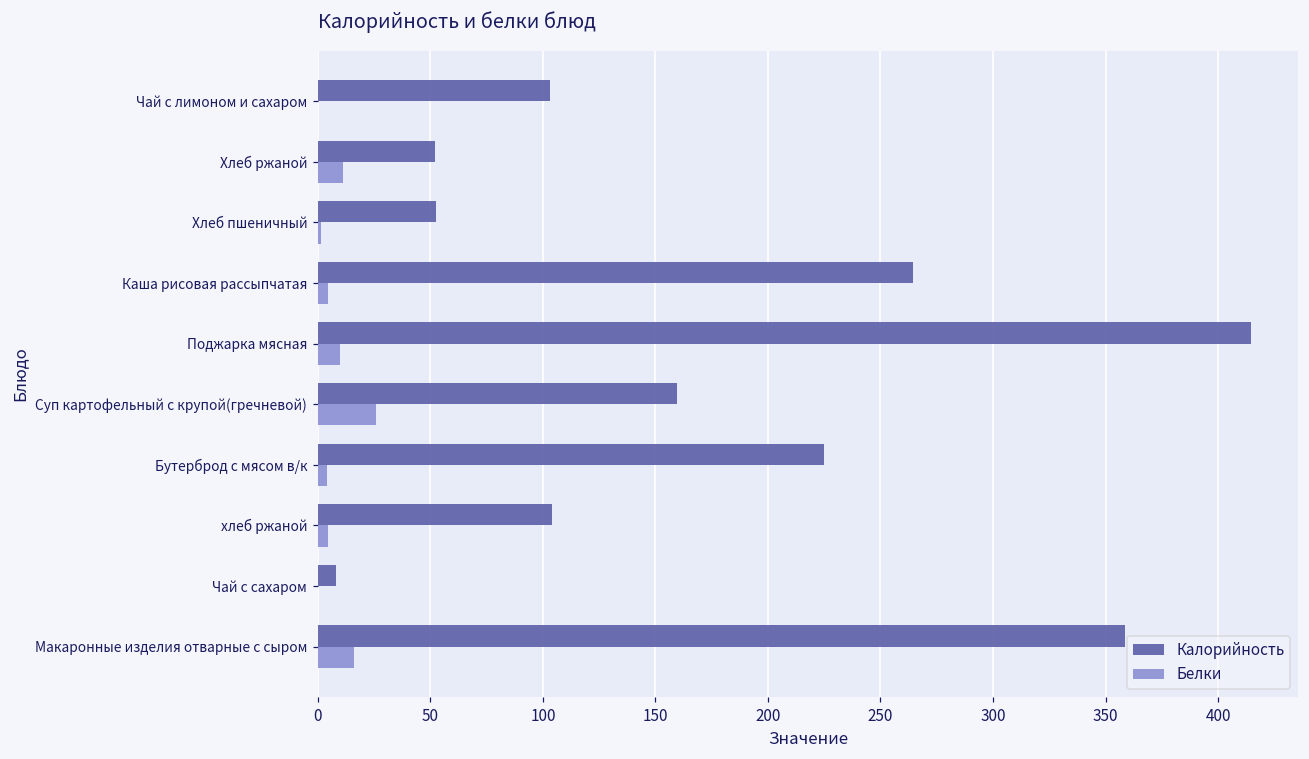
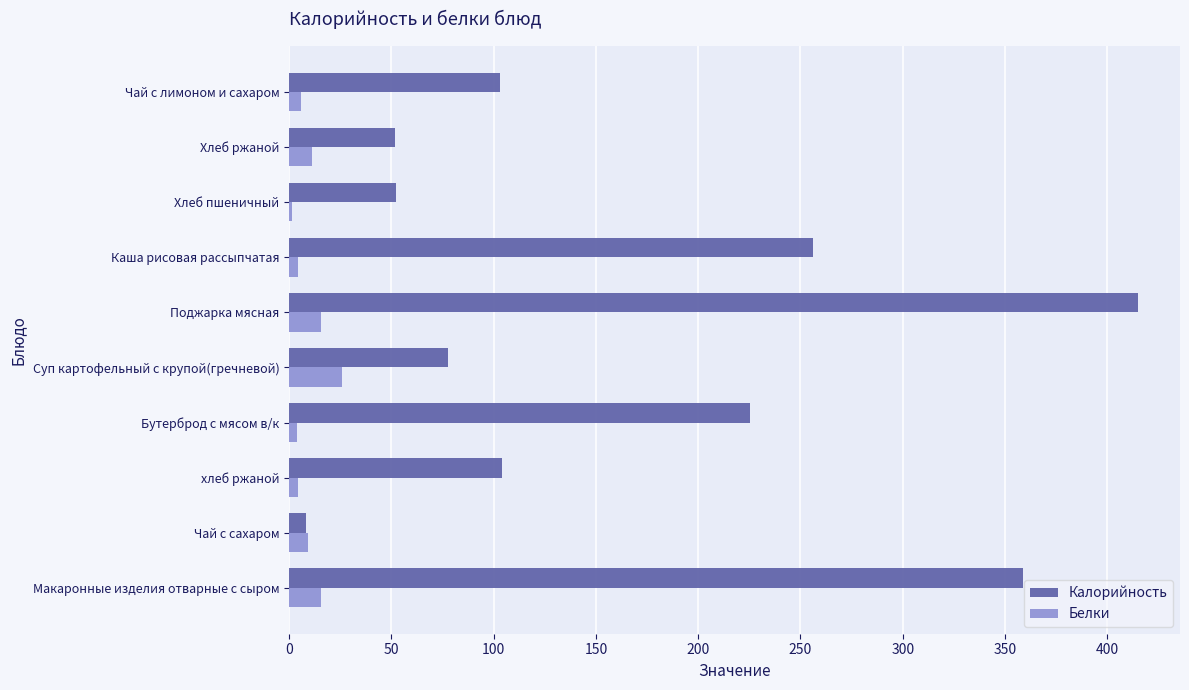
Белки, Чай с лимоном и сахаром: 0 -> 6
Калорийность, Каша рисовая рассыпчатая: 264 -> 256
Белки, Поджарка мясная: 10 -> 16
Калорийность, Суп картофельный с крупой(гречневой): 159 -> 78
Белки, Чай с сахаром: 0 -> 9
